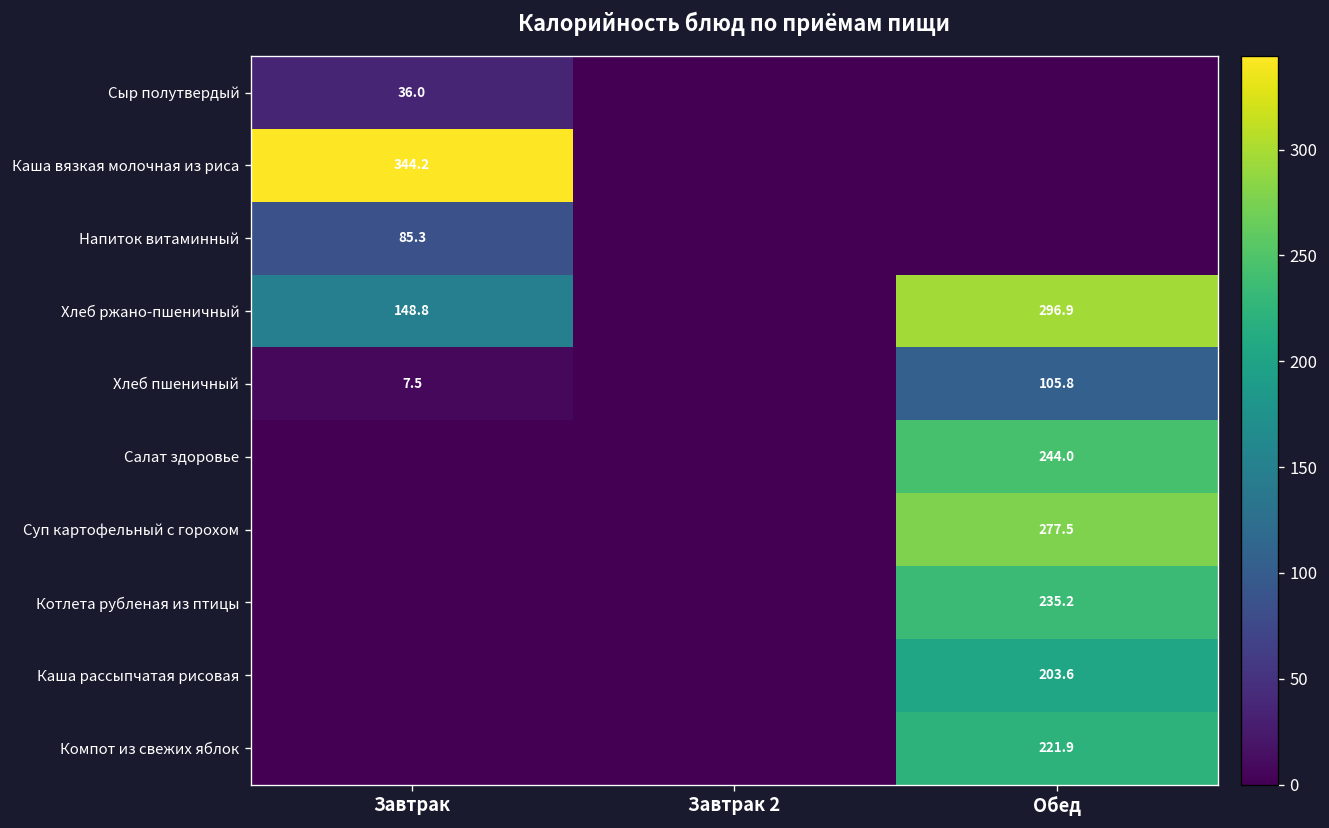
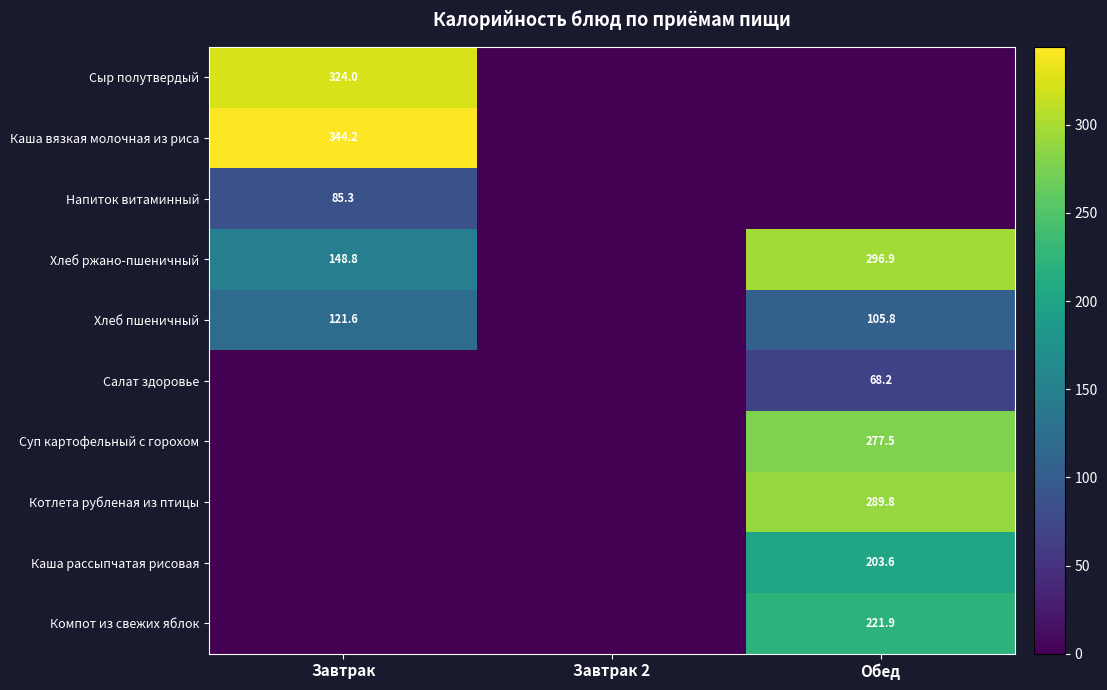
Сыр полутвердый, Завтрак: 36.0 -> 324.0
Хлеб пшеничный, Завтрак: 7.5 -> 121.6
Салат здоровье, Обед: 244.0 -> 68.2
Котлета рубленая из птицы, Обед: 235.2 -> 289.8
